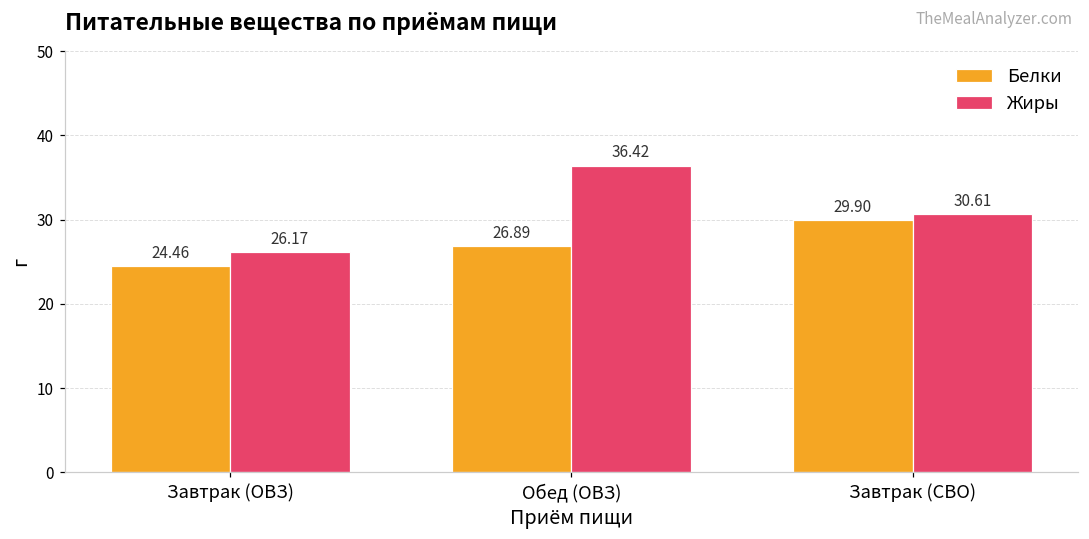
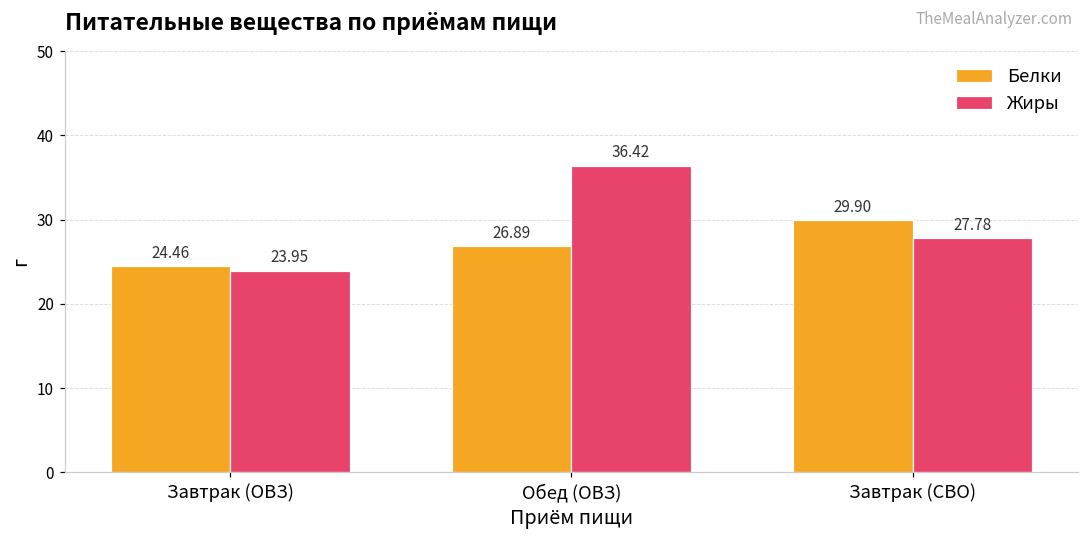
Жиры, Завтрак (ОВЗ): 26.17 -> 23.95
Жиры, Завтрак (СВО): 30.61 -> 27.78
